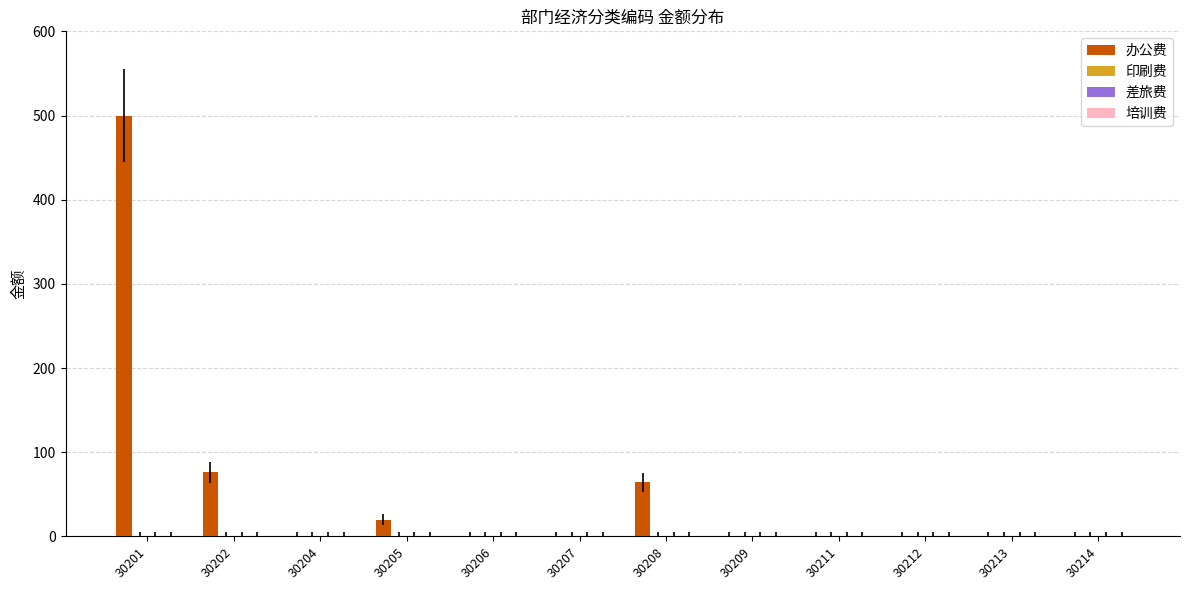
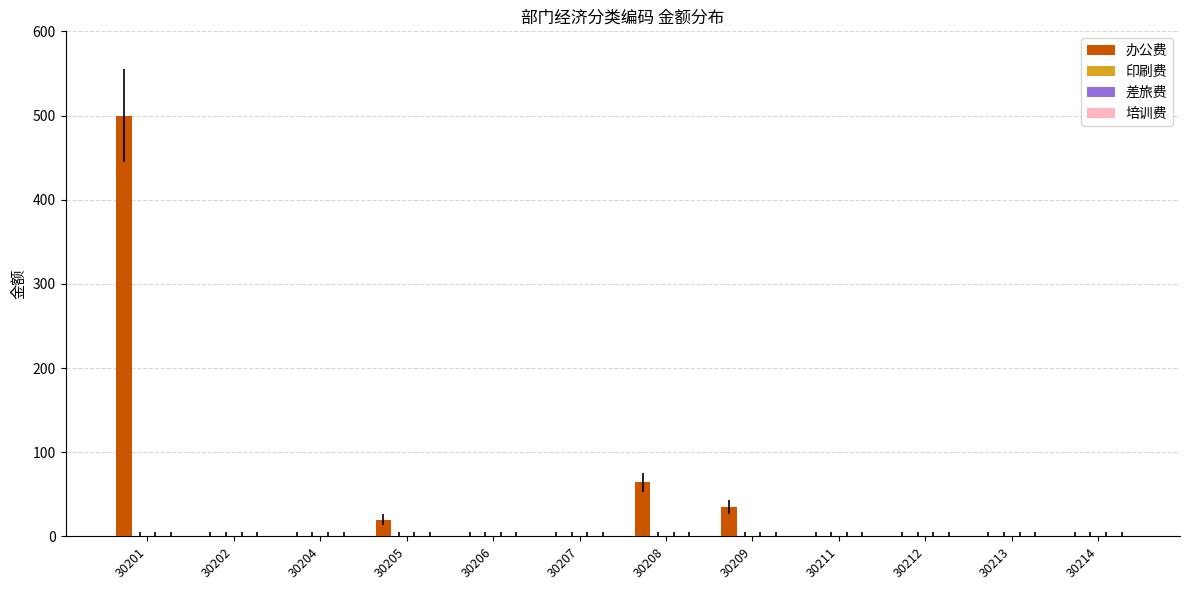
办公费, 30202: 80 -> 0
办公费, 30209: 0 -> 40
